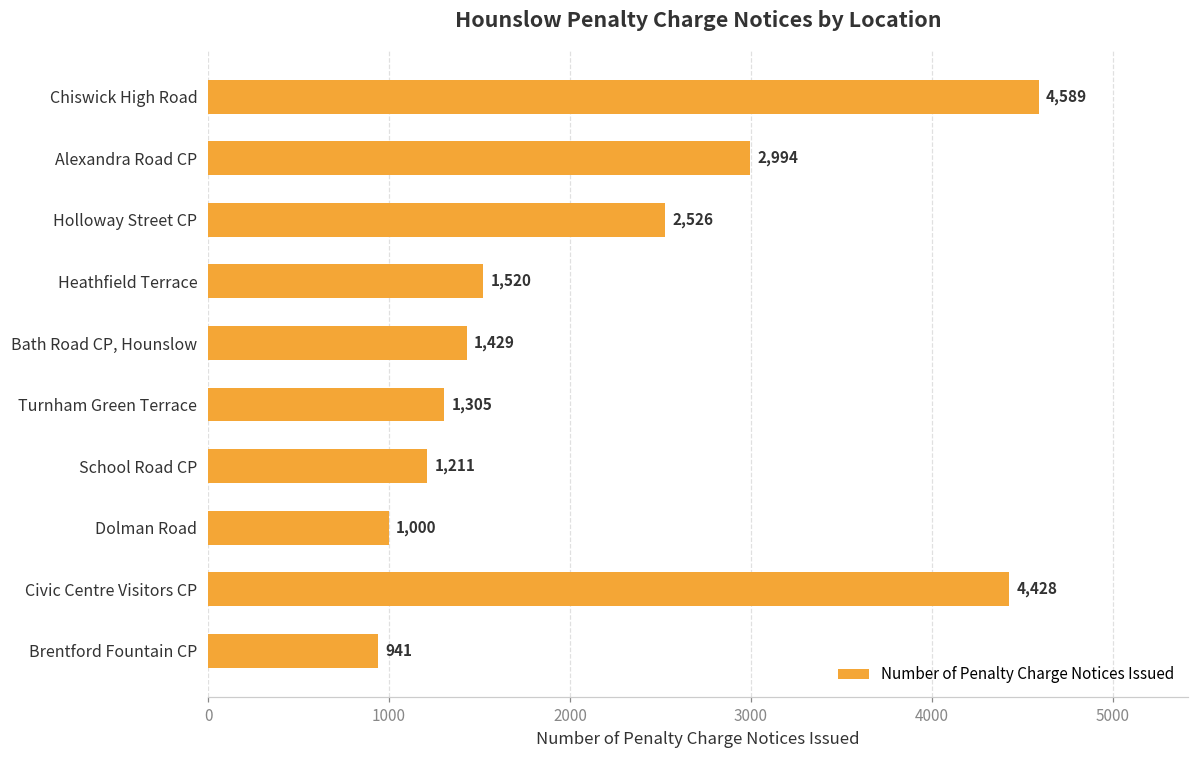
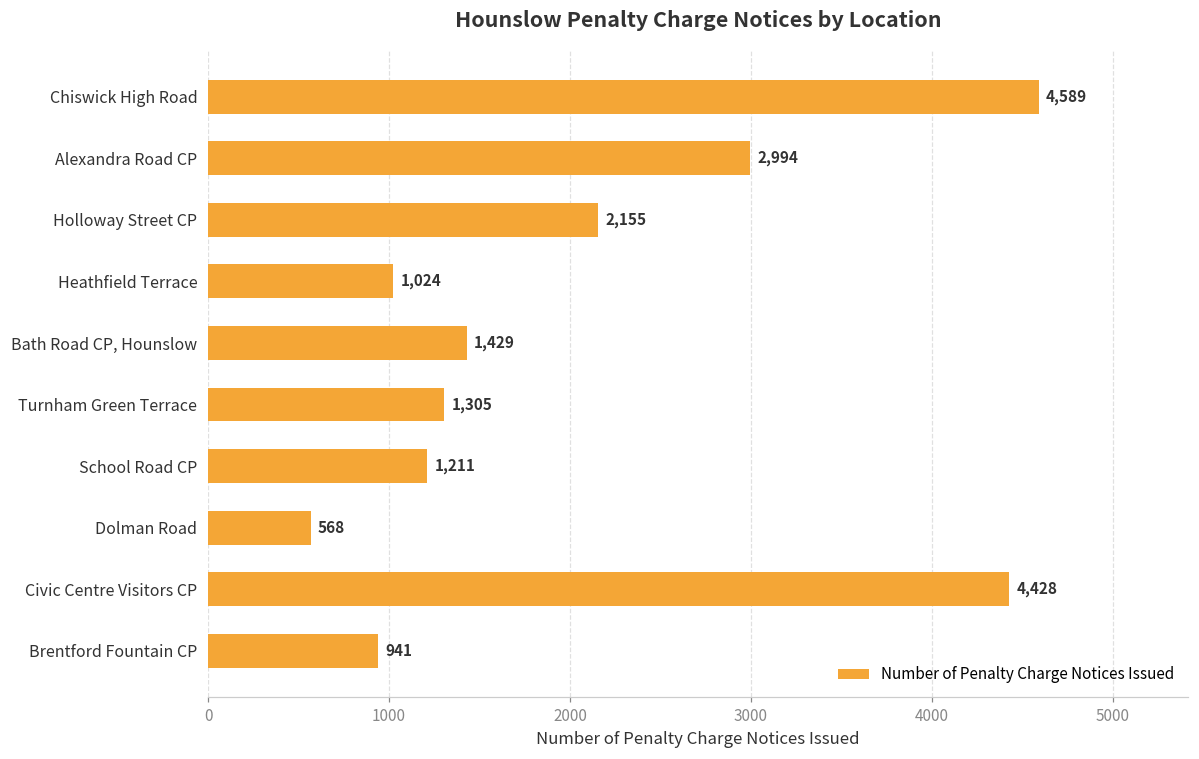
Holloway Street CP: 2,526 -> 2,155
Heathfield Terrace: 1,520 -> 1,024
Dolman Road: 1,000 -> 568
